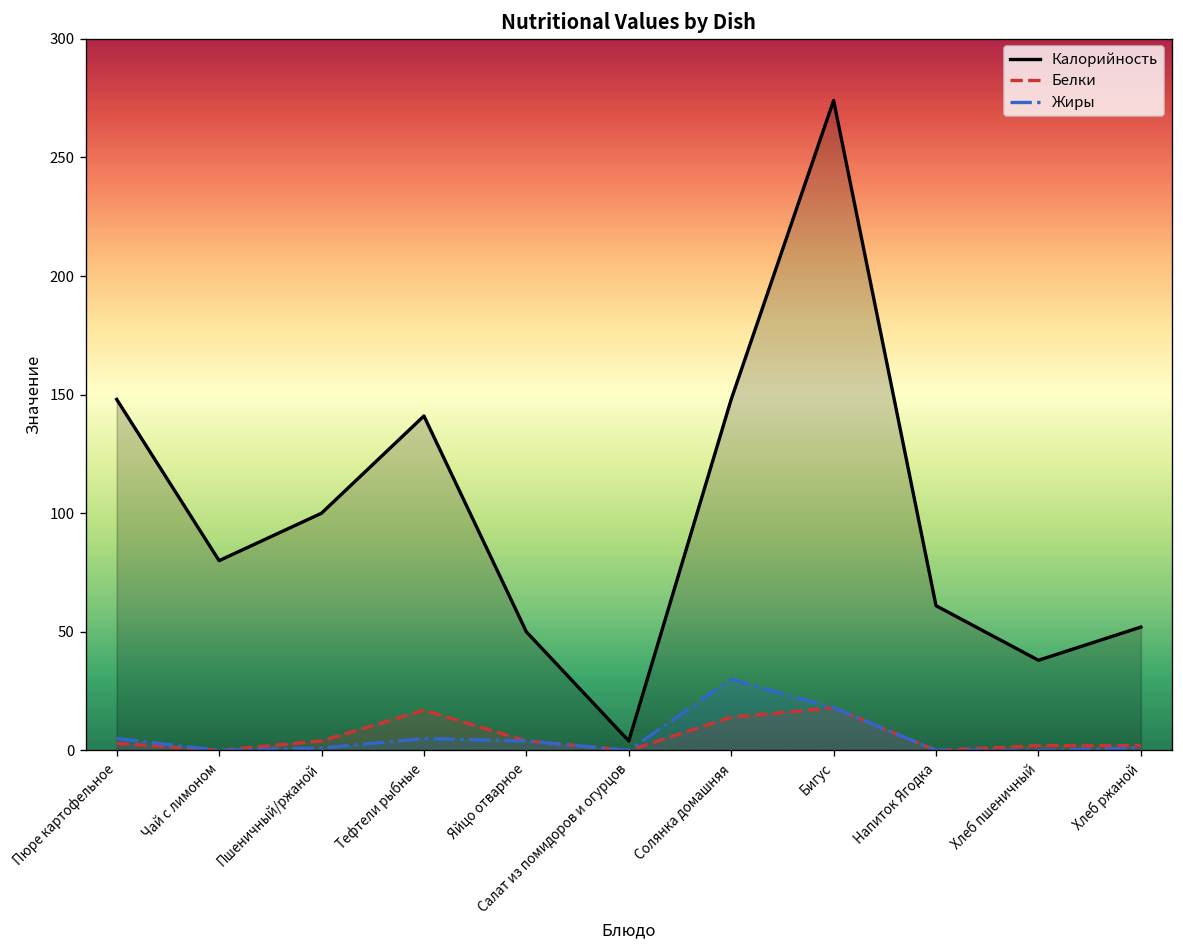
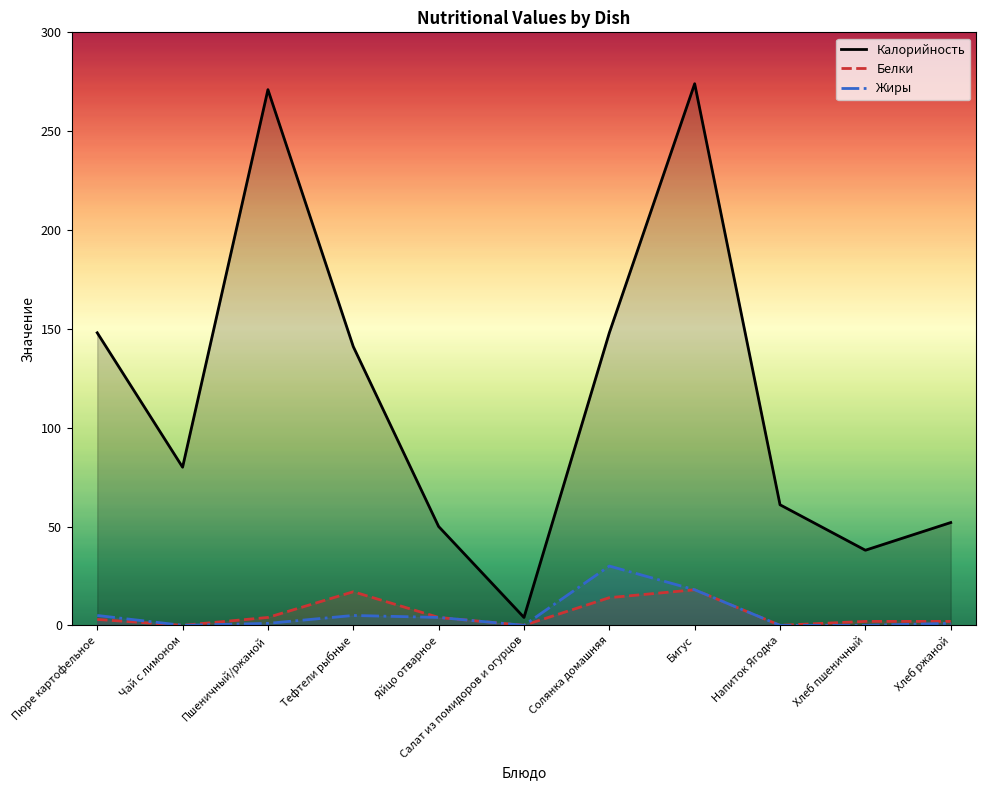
Калорийность, Пшеничный/ржаной: 100 -> 271
